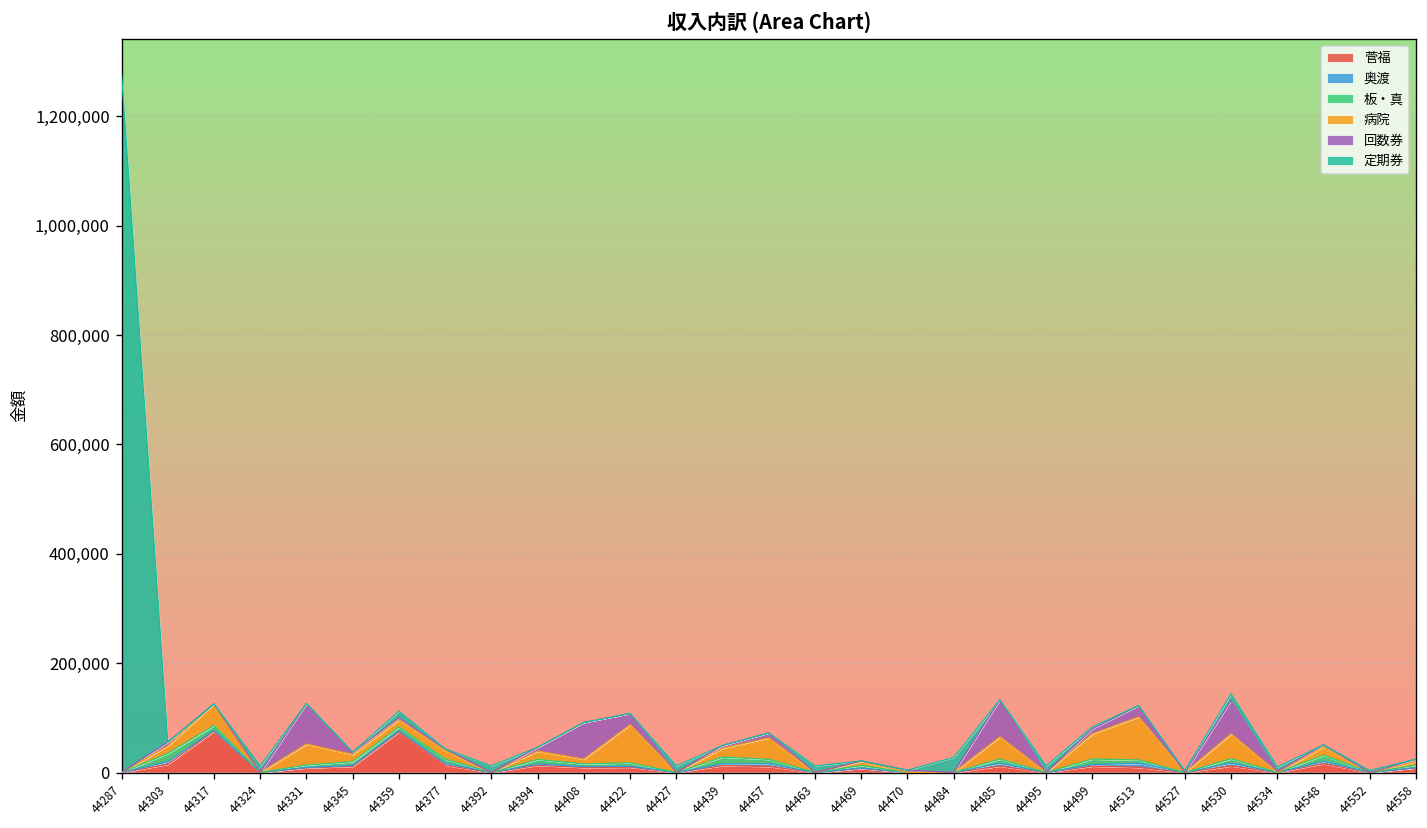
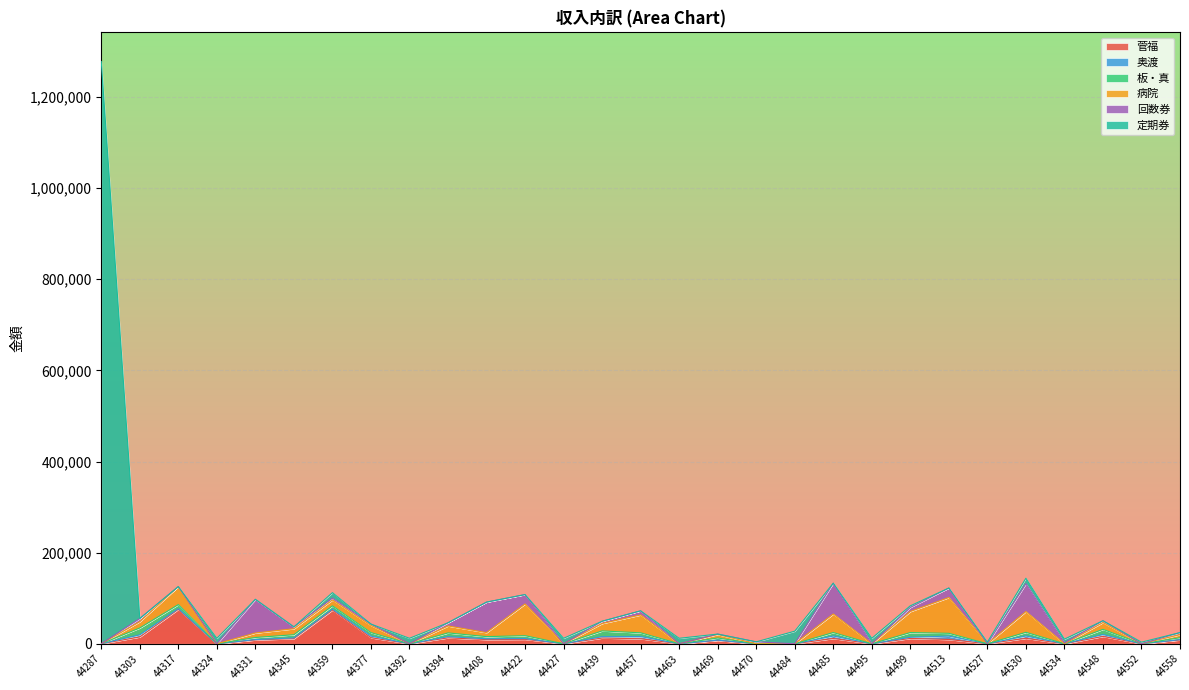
病院, 44331: 40,000 -> 10,000
